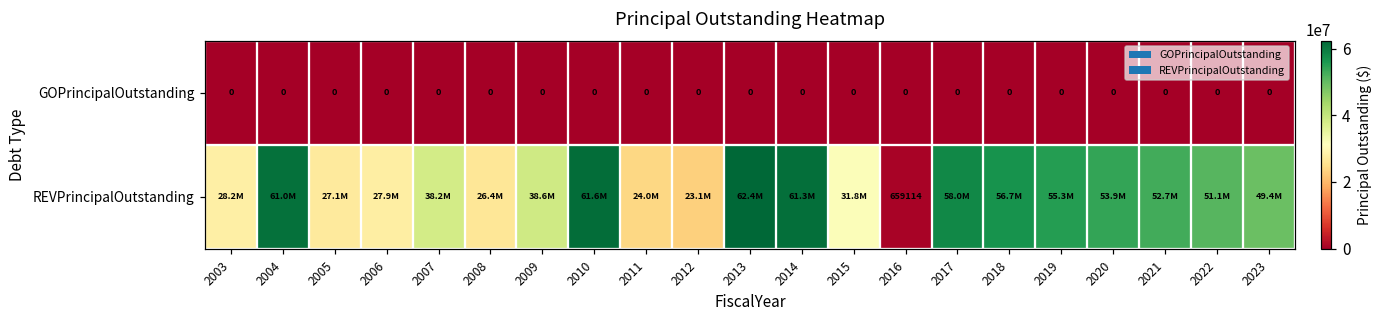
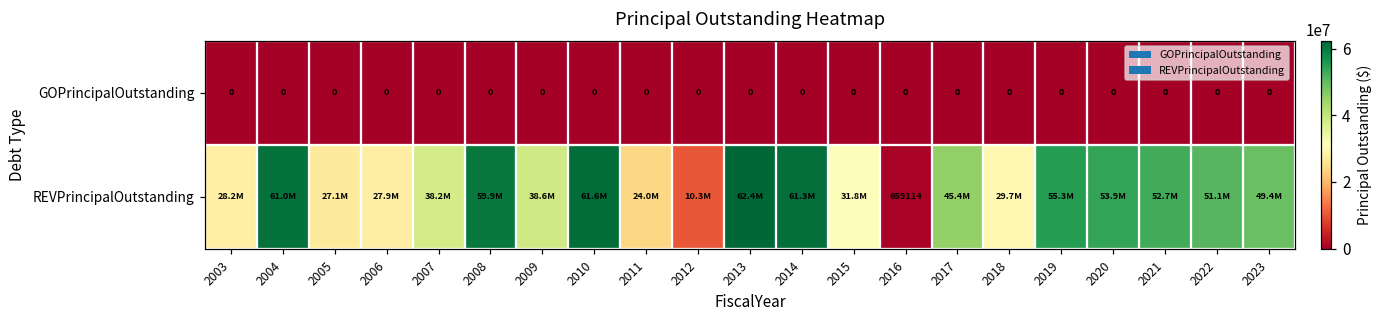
REVPrincipalOutstanding, 2008: 26.4M -> 59.9M
REVPrincipalOutstanding, 2012: 23.1M -> 10.3M
REVPrincipalOutstanding, 2017: 58.0M -> 45.4M
REVPrincipalOutstanding, 2018: 56.7M -> 29.7M
